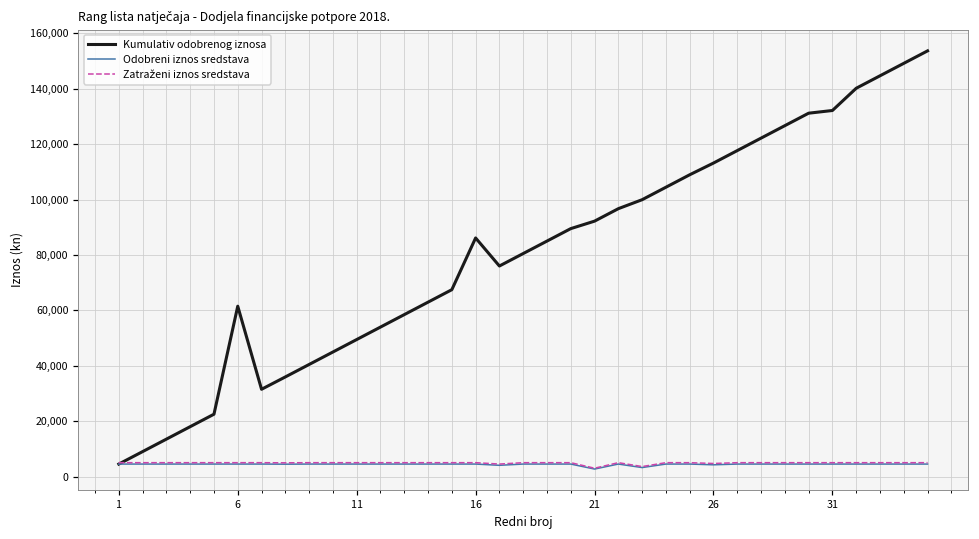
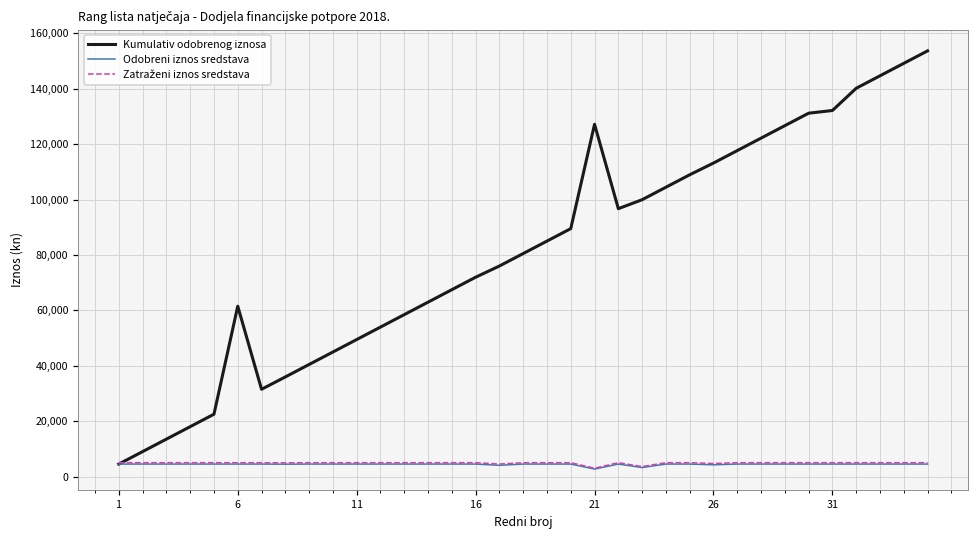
Kumulativ odobrenog iznosa, 16: 86,000 -> 72,000
Kumulativ odobrenog iznosa, 21: 92,000 -> 127,000
